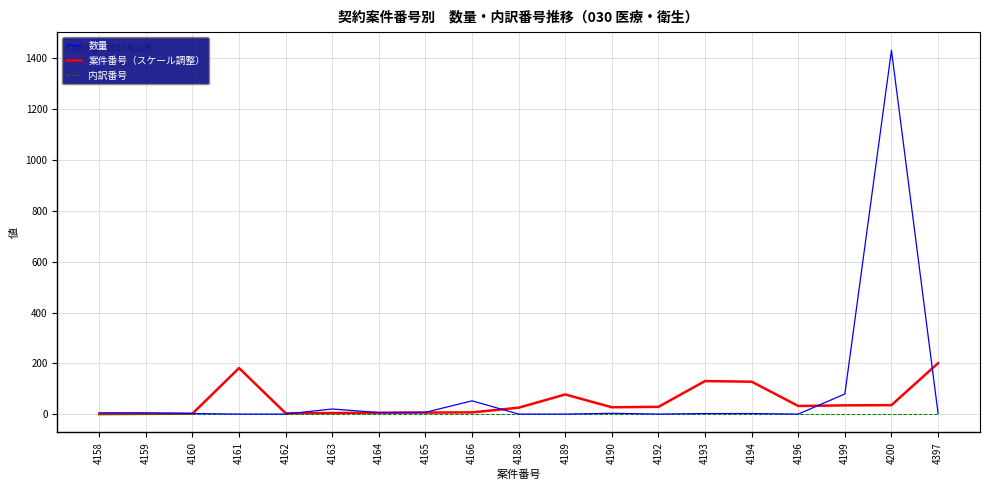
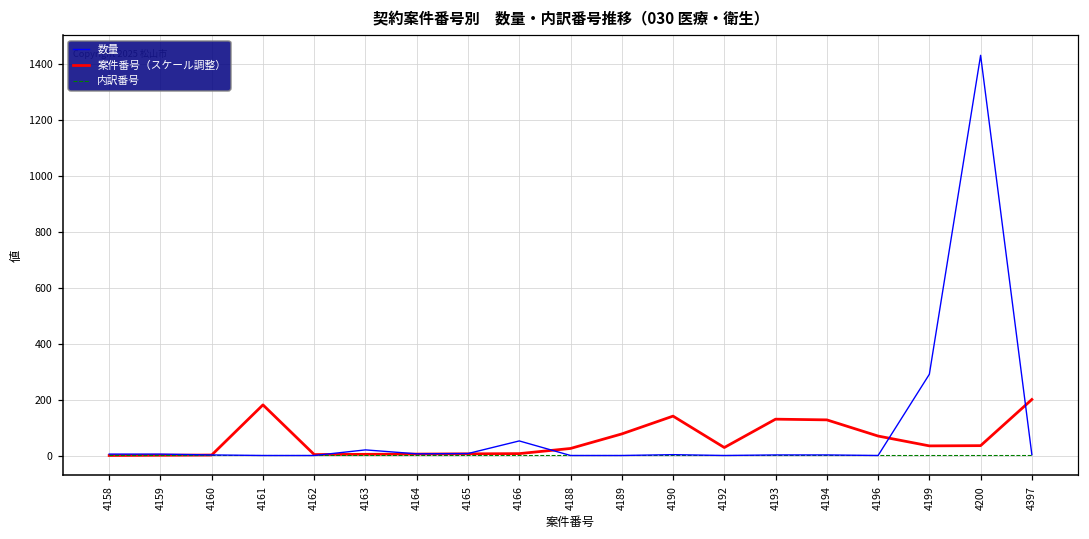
案件番号（スケール調整）, 4190: 30 -> 140
案件番号（スケール調整）, 4196: 30 -> 70
数量, 4199: 80 -> 290
